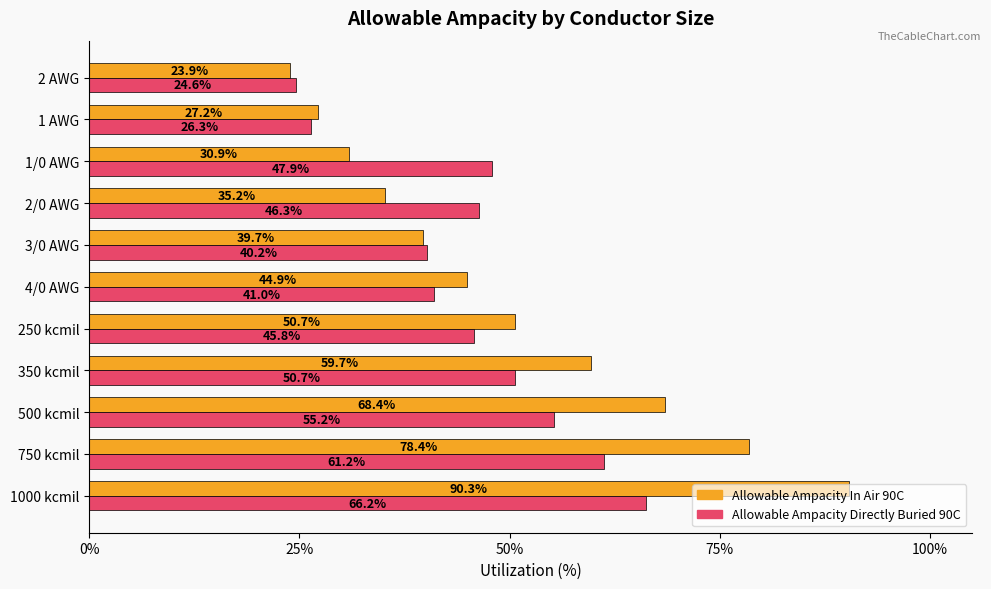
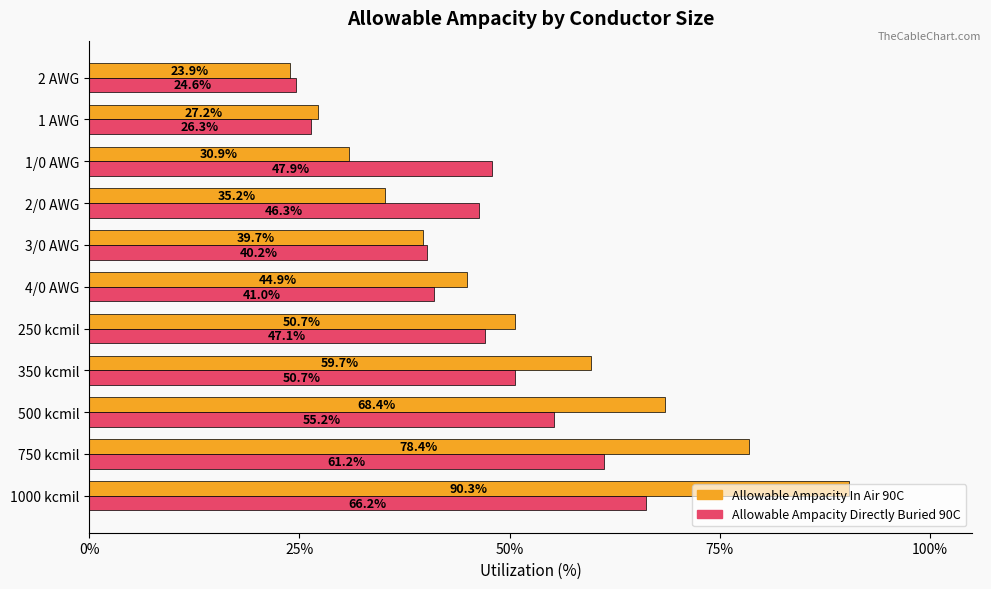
Allowable Ampacity Directly Buried 90C, 250 kcmil: 45.8% -> 47.1%
